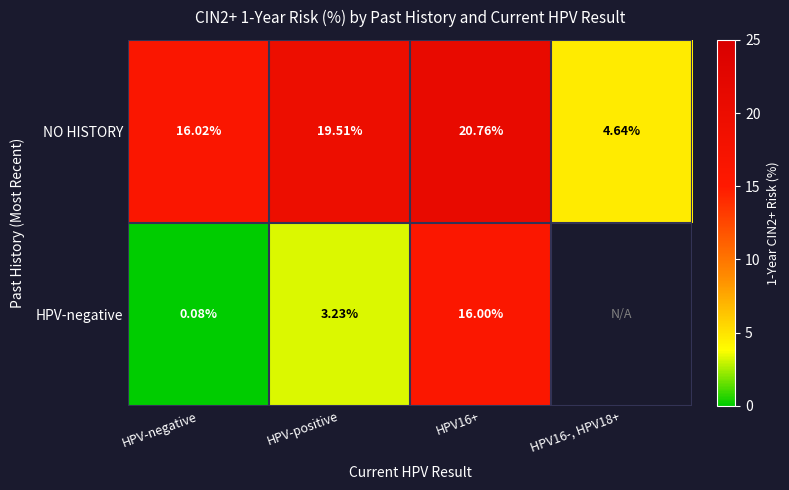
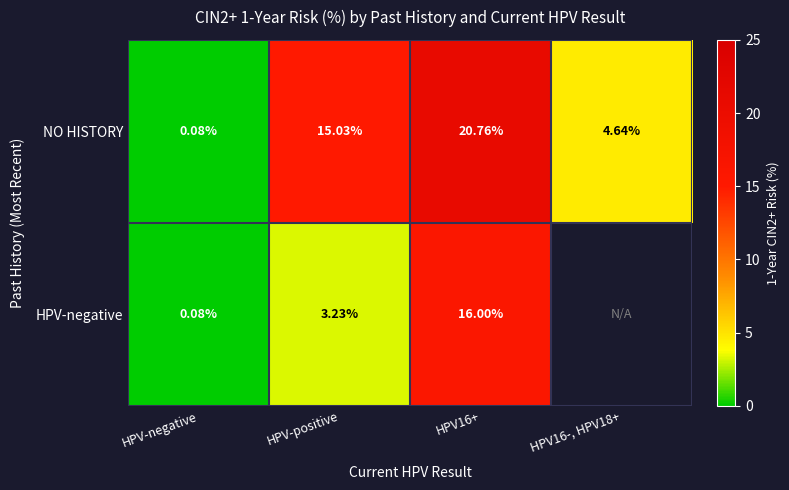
NO HISTORY, HPV-negative: 16.02% -> 0.08%
NO HISTORY, HPV-positive: 19.51% -> 15.03%
